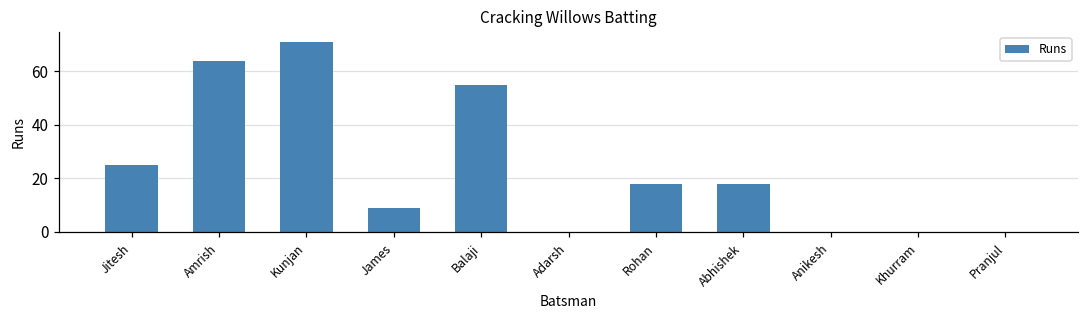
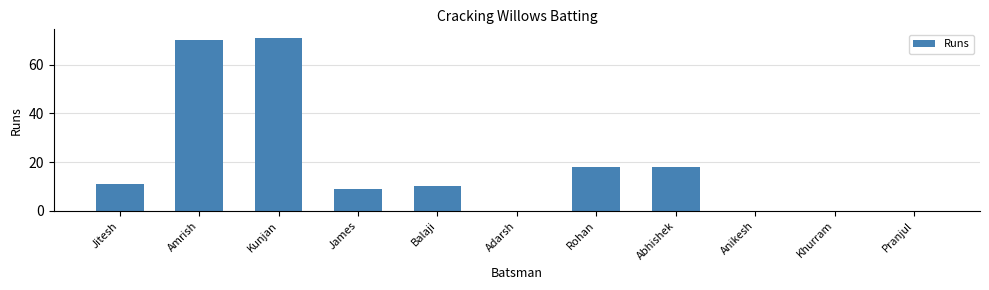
Jitesh: 25 -> 11
Amrish: 64 -> 70
Balaji: 55 -> 10
